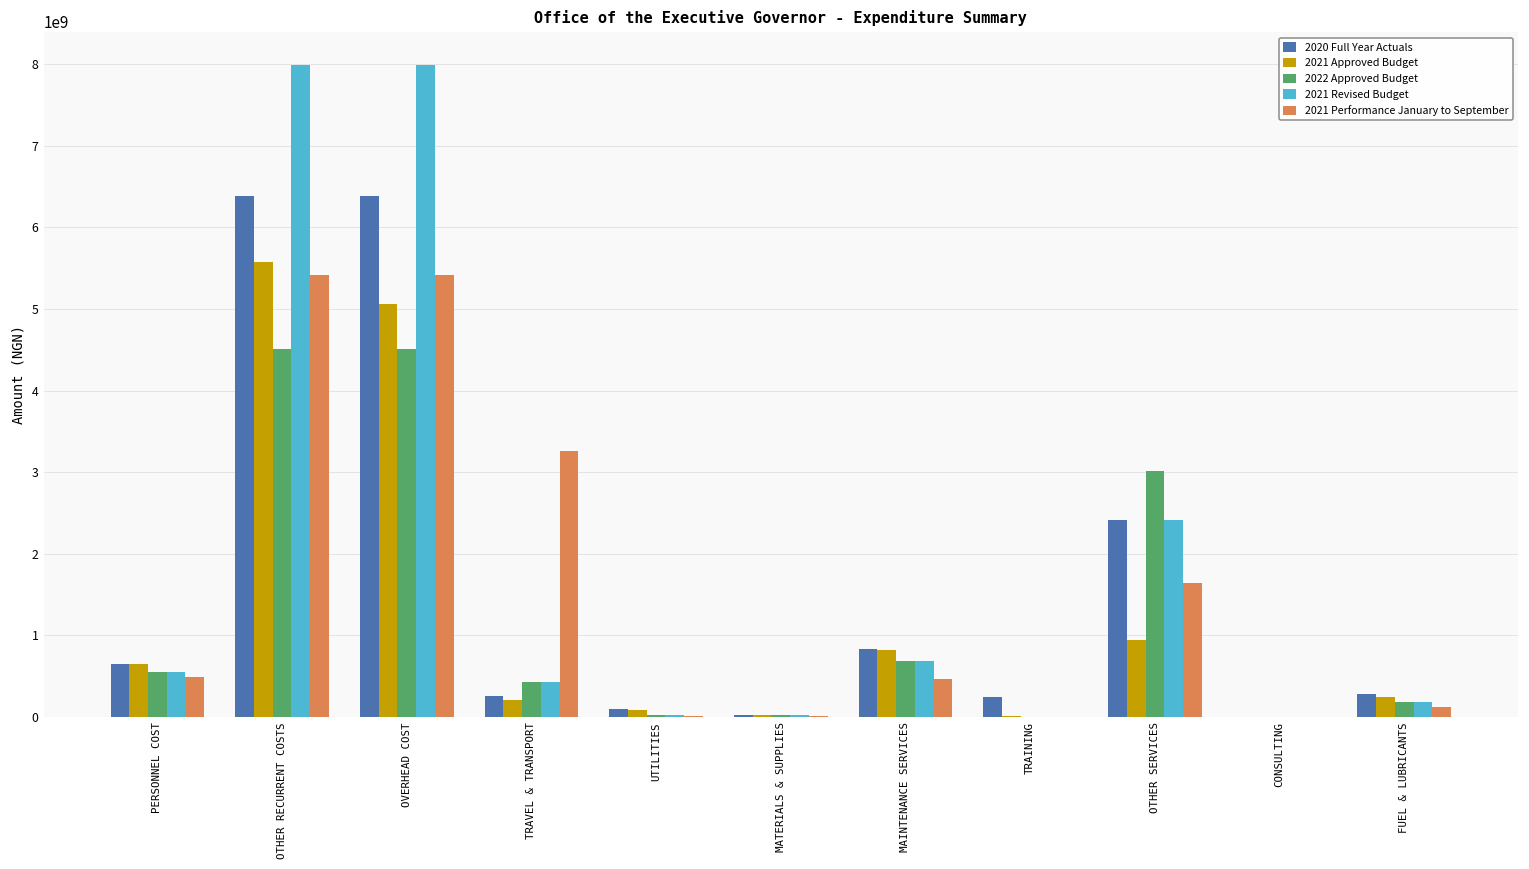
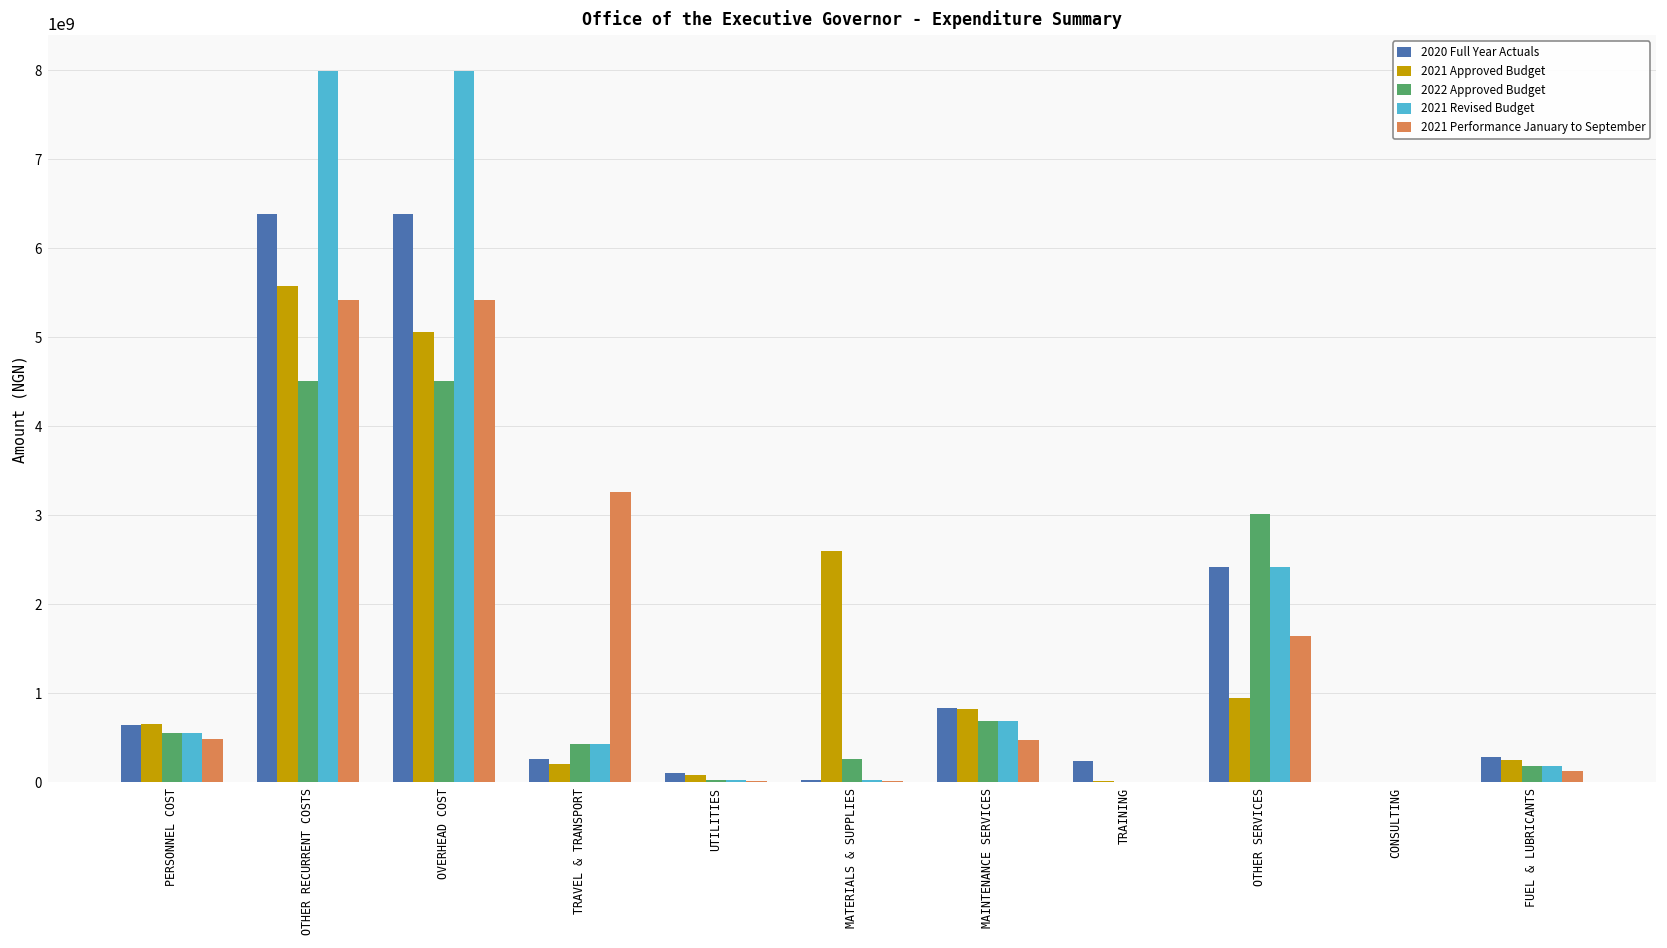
2021 Approved Budget, MATERIALS & SUPPLIES: 0 -> 2600000000
2022 Approved Budget, MATERIALS & SUPPLIES: 0 -> 300000000
